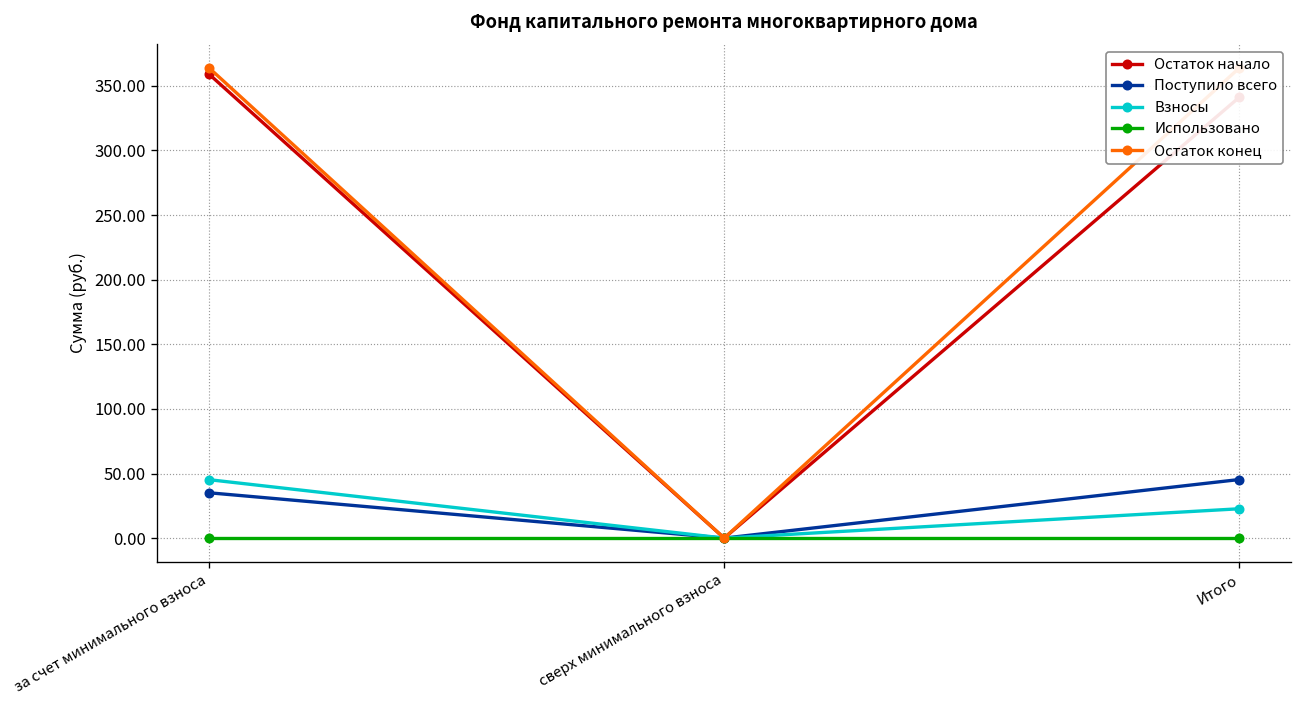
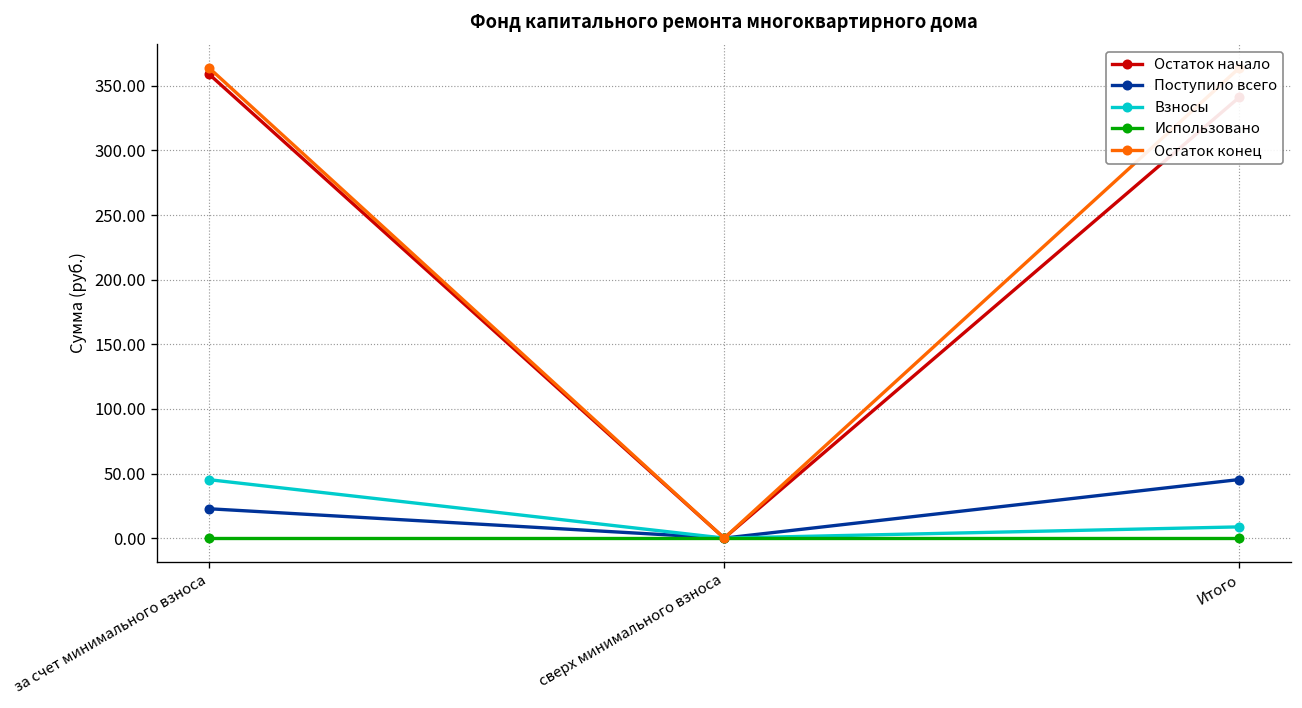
Поступило всего, за счет минимального взноса: 35 -> 23
Взносы, Итого: 23 -> 9
